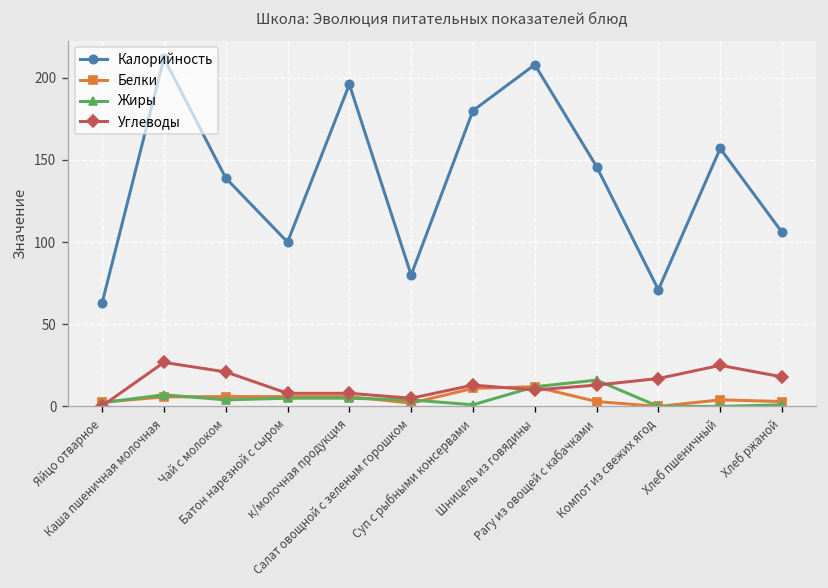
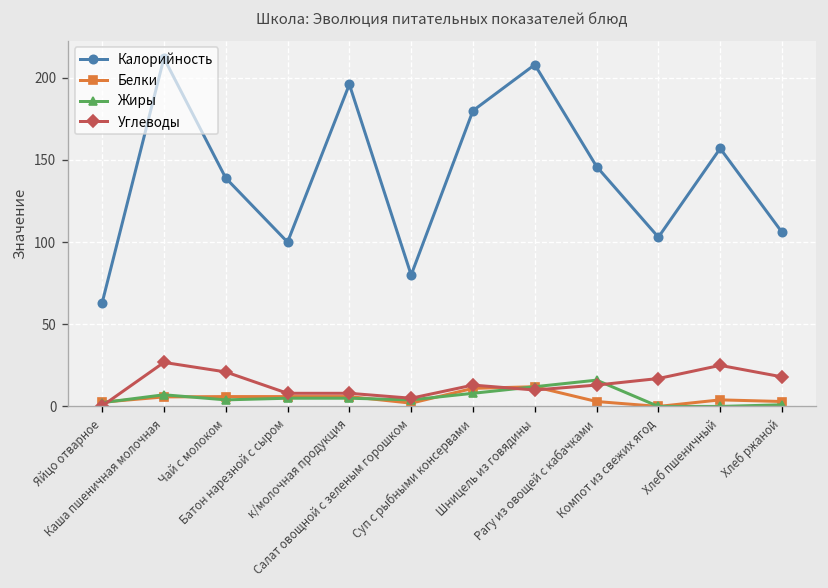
Жиры, Суп с рыбными консервами: 1 -> 8
Калорийность, Компот из свежих ягод: 71 -> 103
